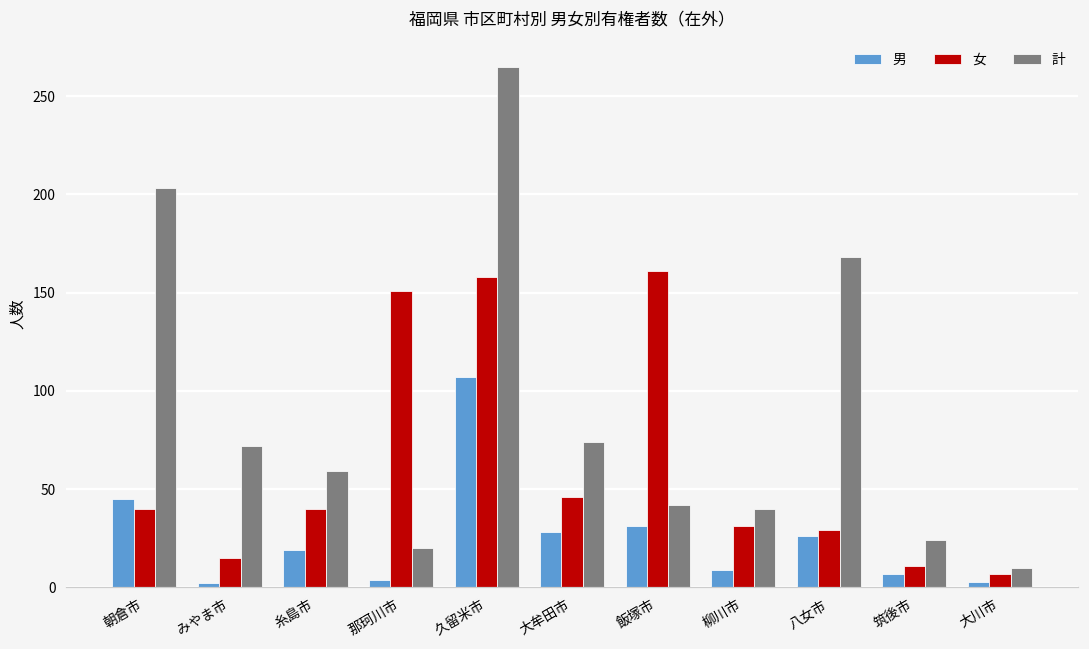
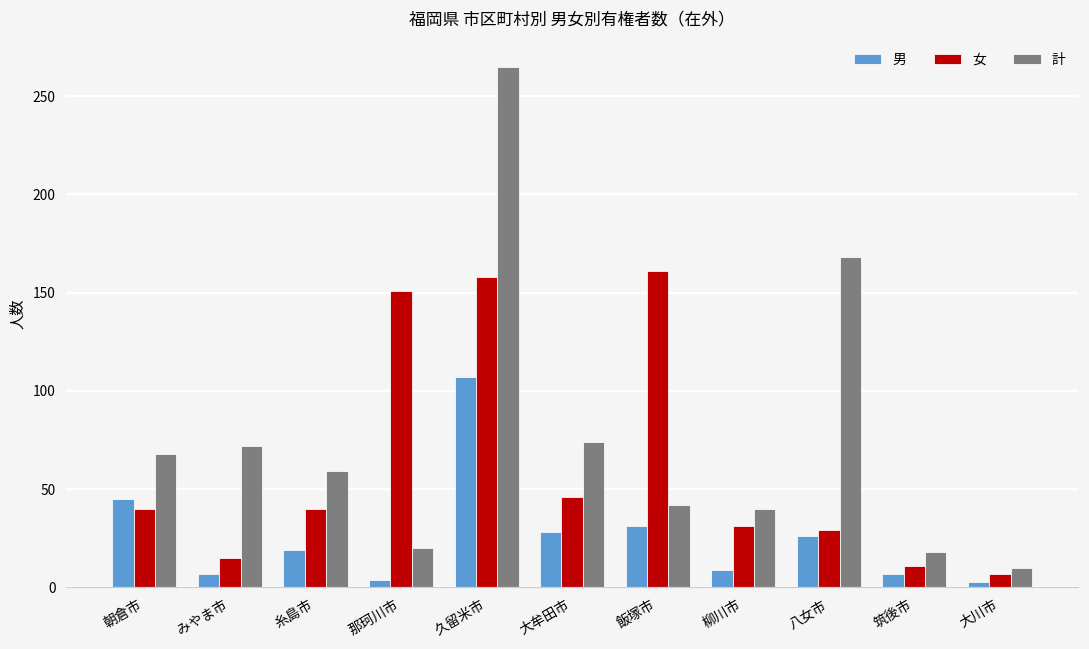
計, 朝倉市: 203 -> 68
男, みやま市: 2 -> 7
計, 筑後市: 24 -> 18
